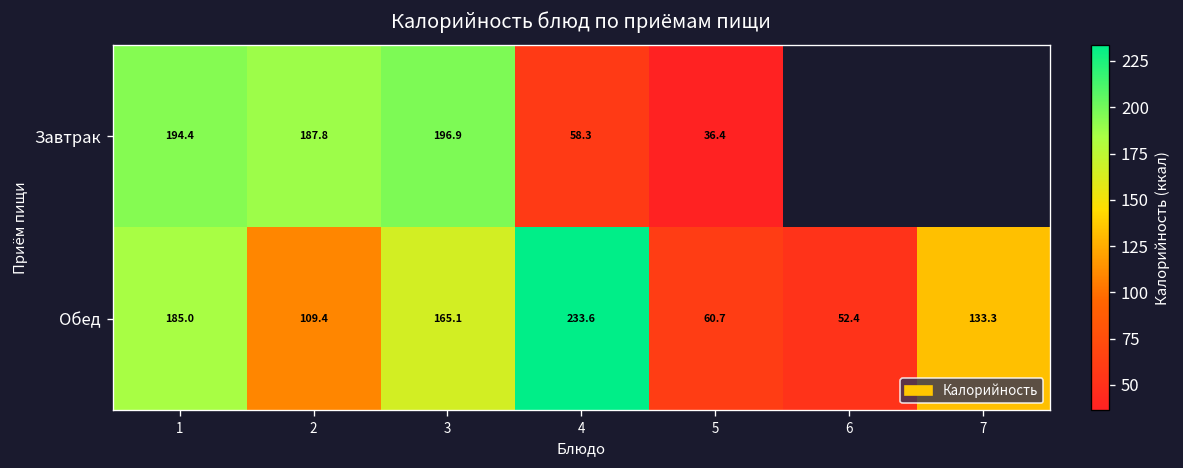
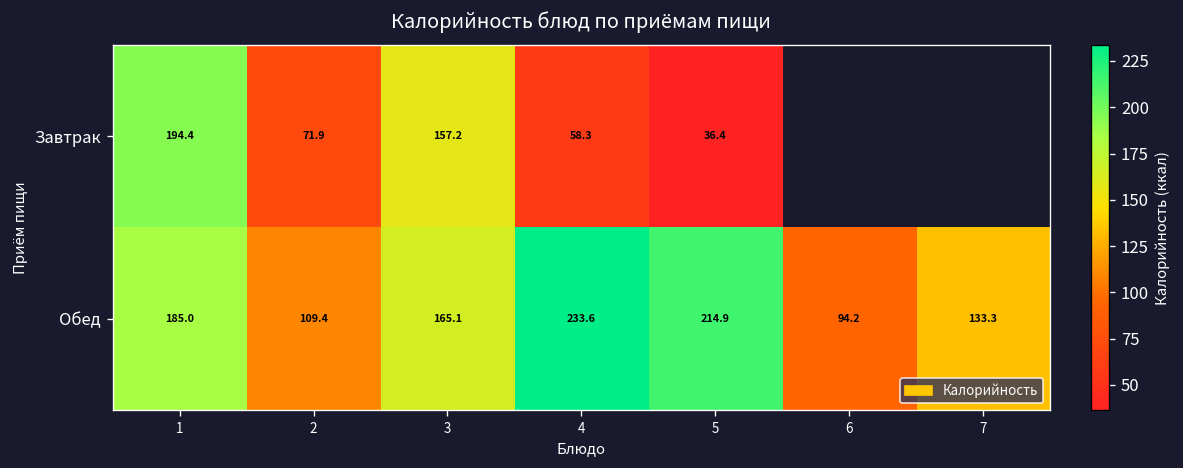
Завтрак, 2: 187.8 -> 71.9
Завтрак, 3: 196.9 -> 157.2
Обед, 5: 60.7 -> 214.9
Обед, 6: 52.4 -> 94.2
